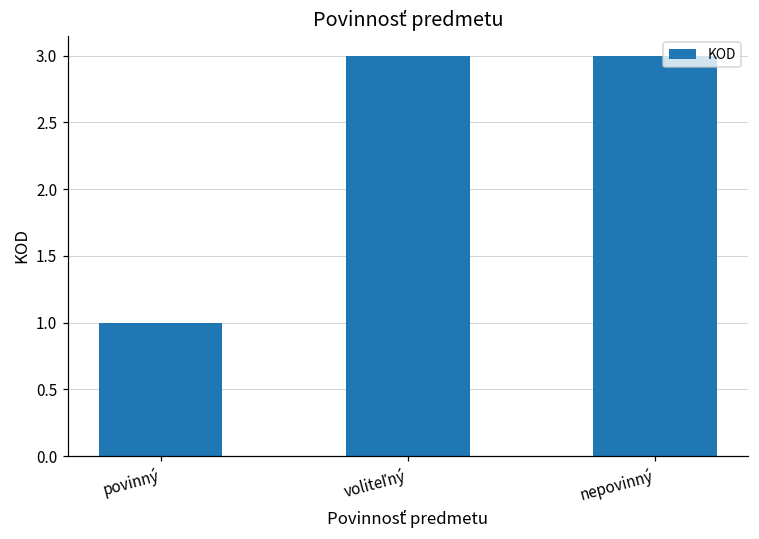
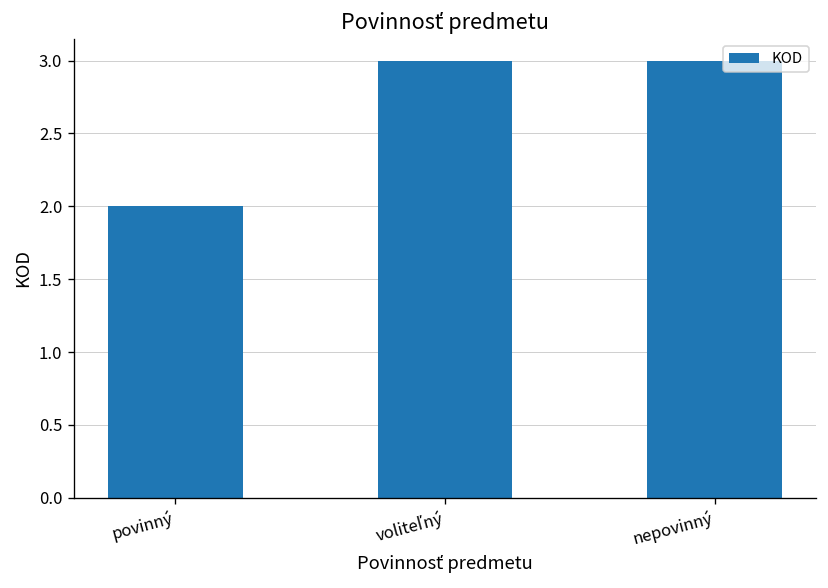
povinný: 1 -> 2
